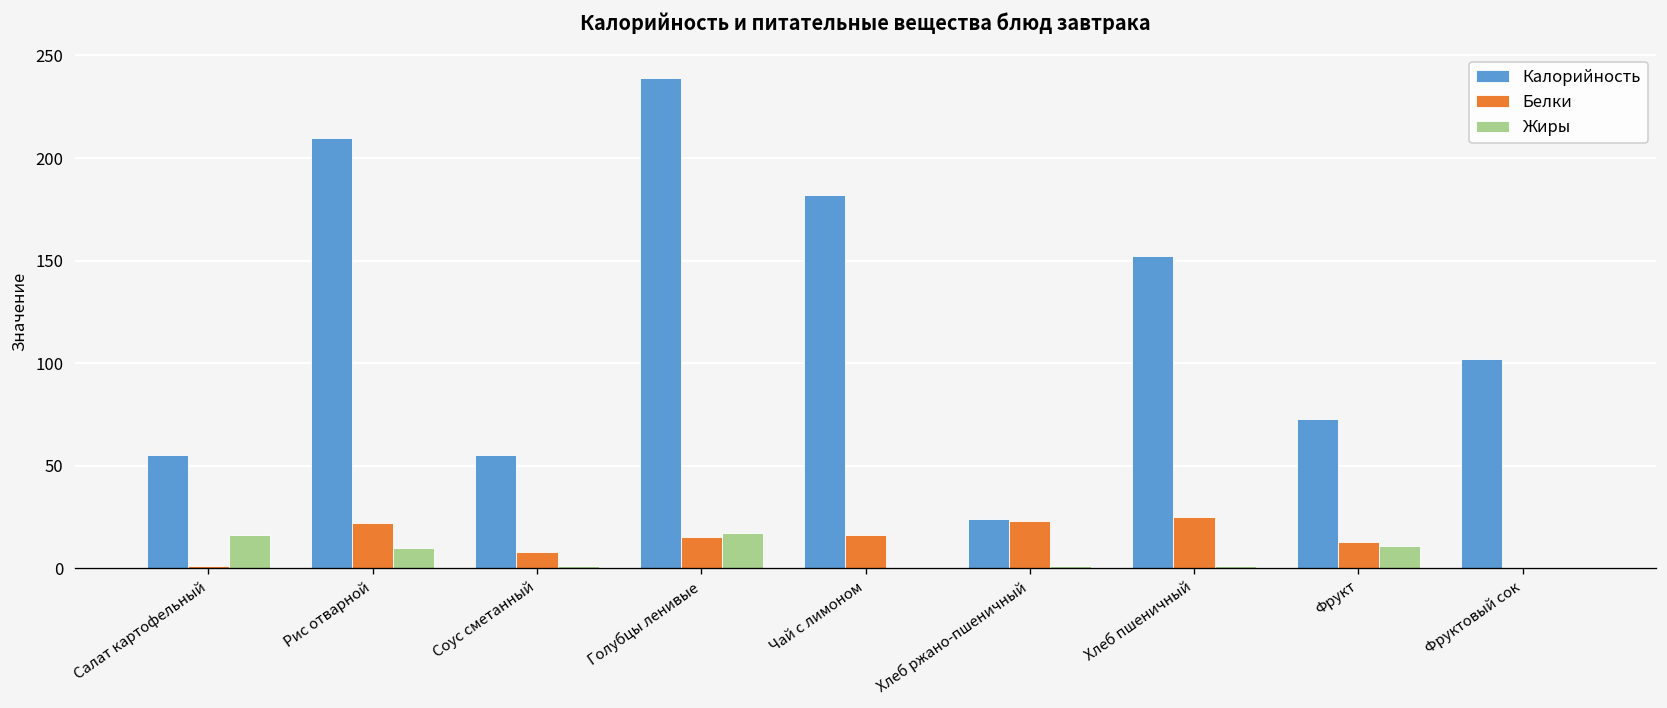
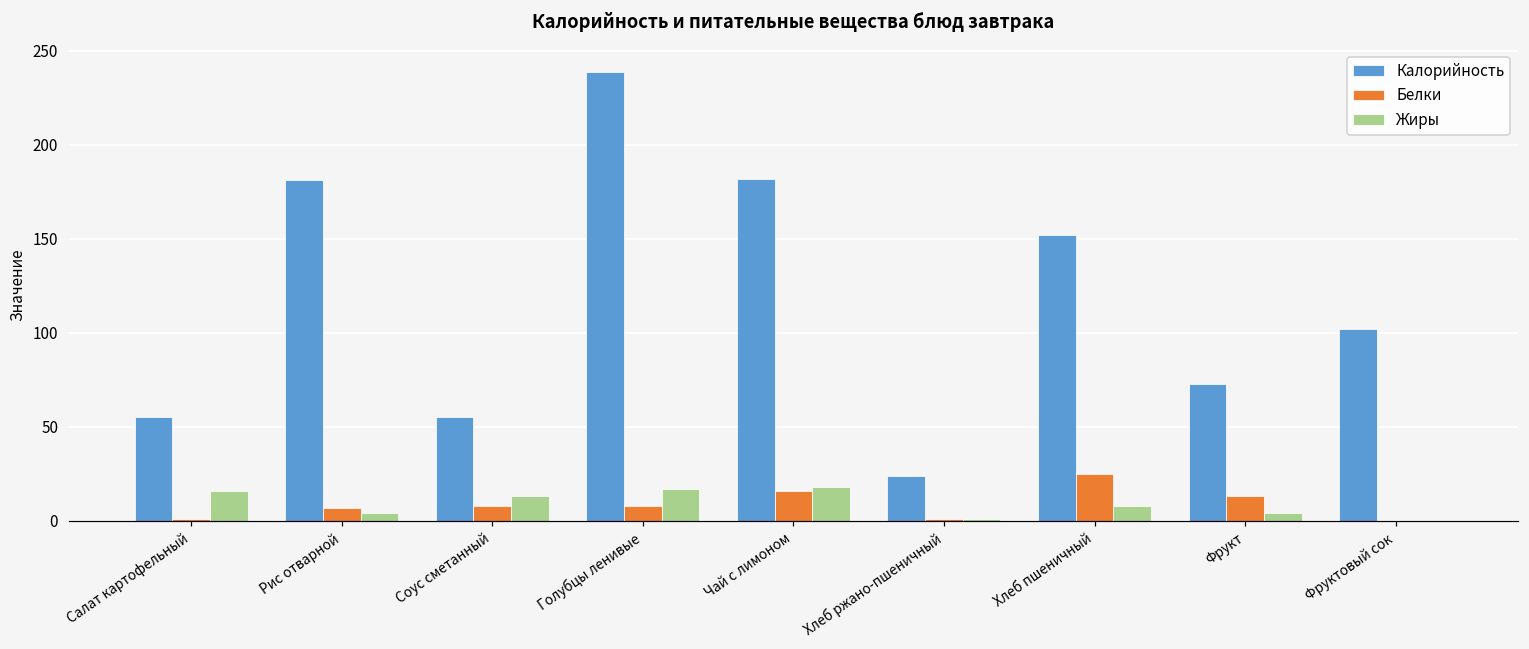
Калорийность, Рис отварной: 210 -> 181
Белки, Рис отварной: 22 -> 7
Жиры, Рис отварной: 10 -> 4
Жиры, Соус сметанный: 1 -> 13
Белки, Голубцы ленивые: 15 -> 8
Жиры, Чай с лимоном: 0 -> 18
Белки, Хлеб ржано-пшеничный: 23 -> 1
Жиры, Хлеб пшеничный: 1 -> 8
Жиры, Фрукт: 11 -> 4
